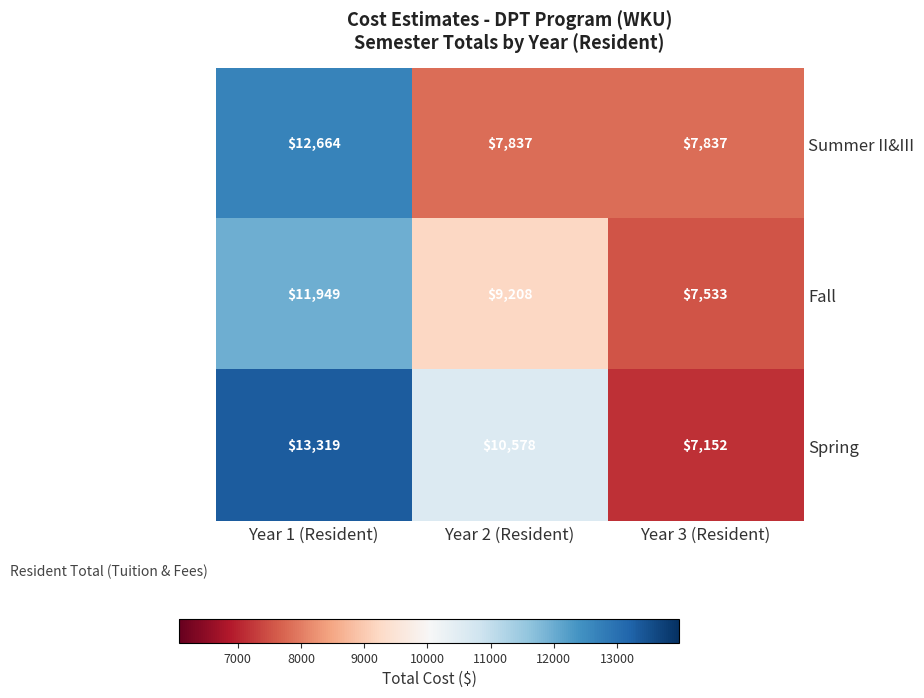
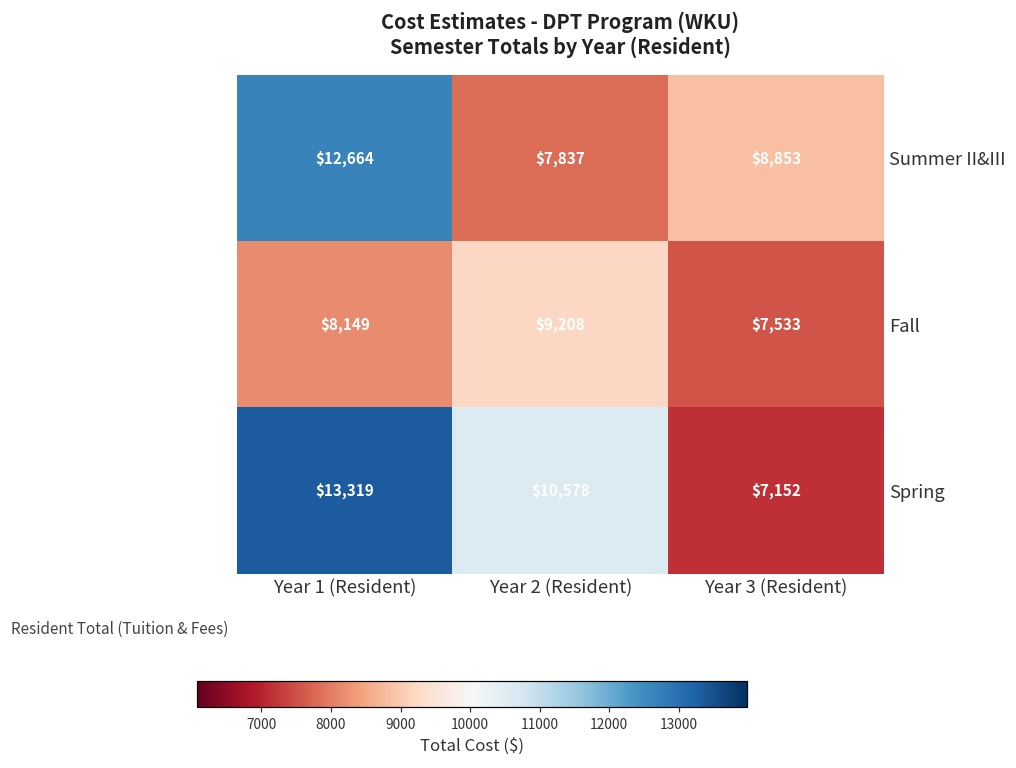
Summer II&III, Year 3 (Resident): $7,837 -> $8,853
Fall, Year 1 (Resident): $11,949 -> $8,149
